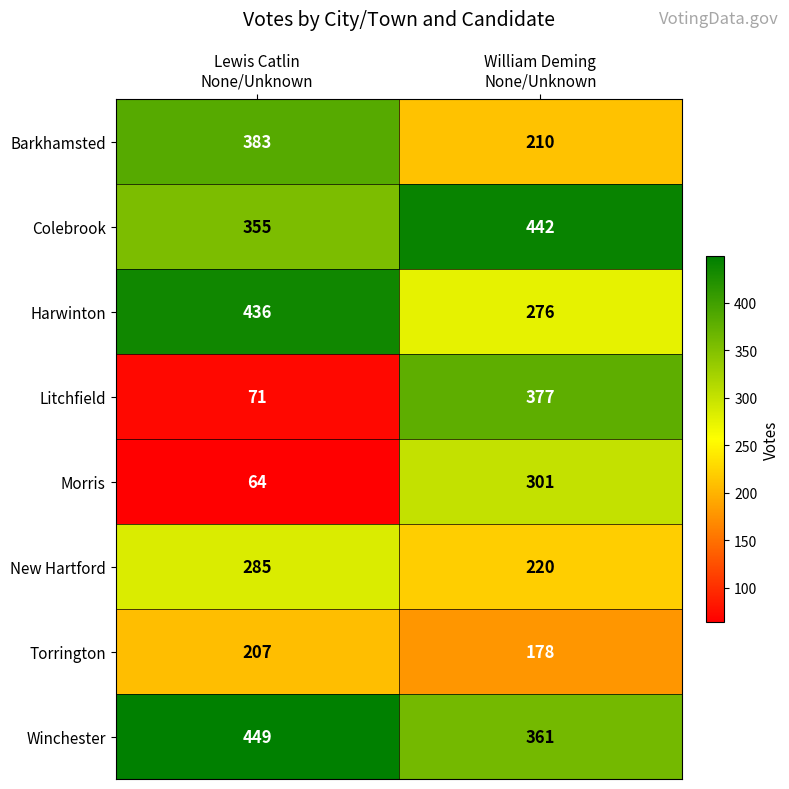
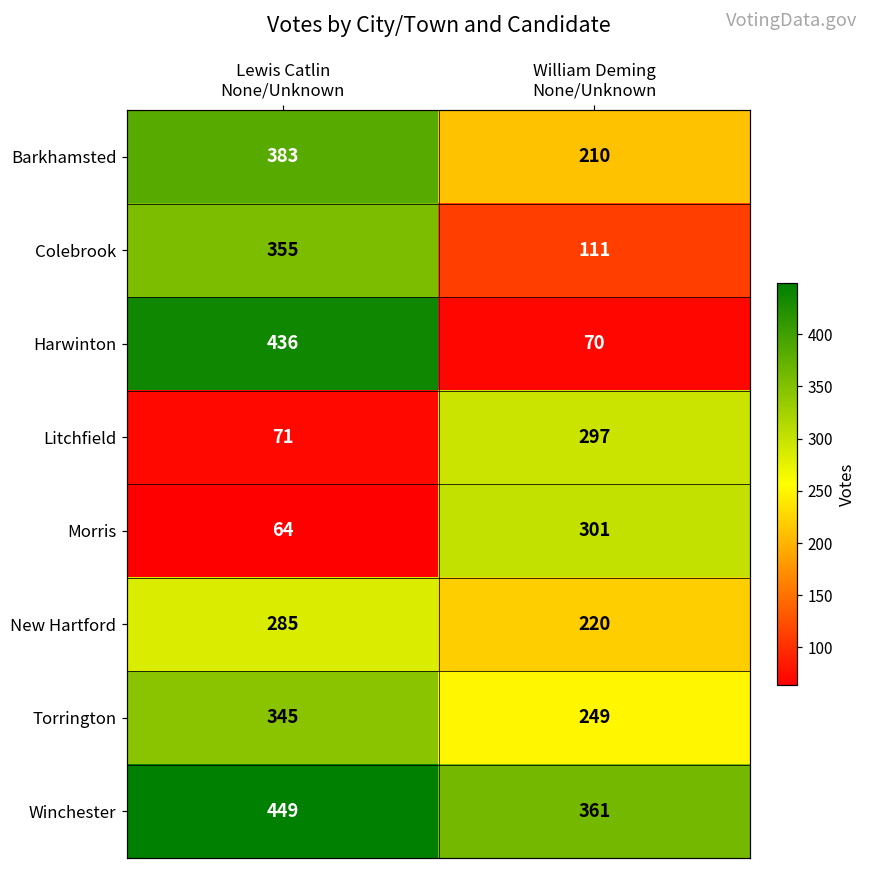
Colebrook, William Deming None/Unknown: 442 -> 111
Harwinton, William Deming None/Unknown: 276 -> 70
Litchfield, William Deming None/Unknown: 377 -> 297
Torrington, Lewis Catlin None/Unknown: 207 -> 345
Torrington, William Deming None/Unknown: 178 -> 249
